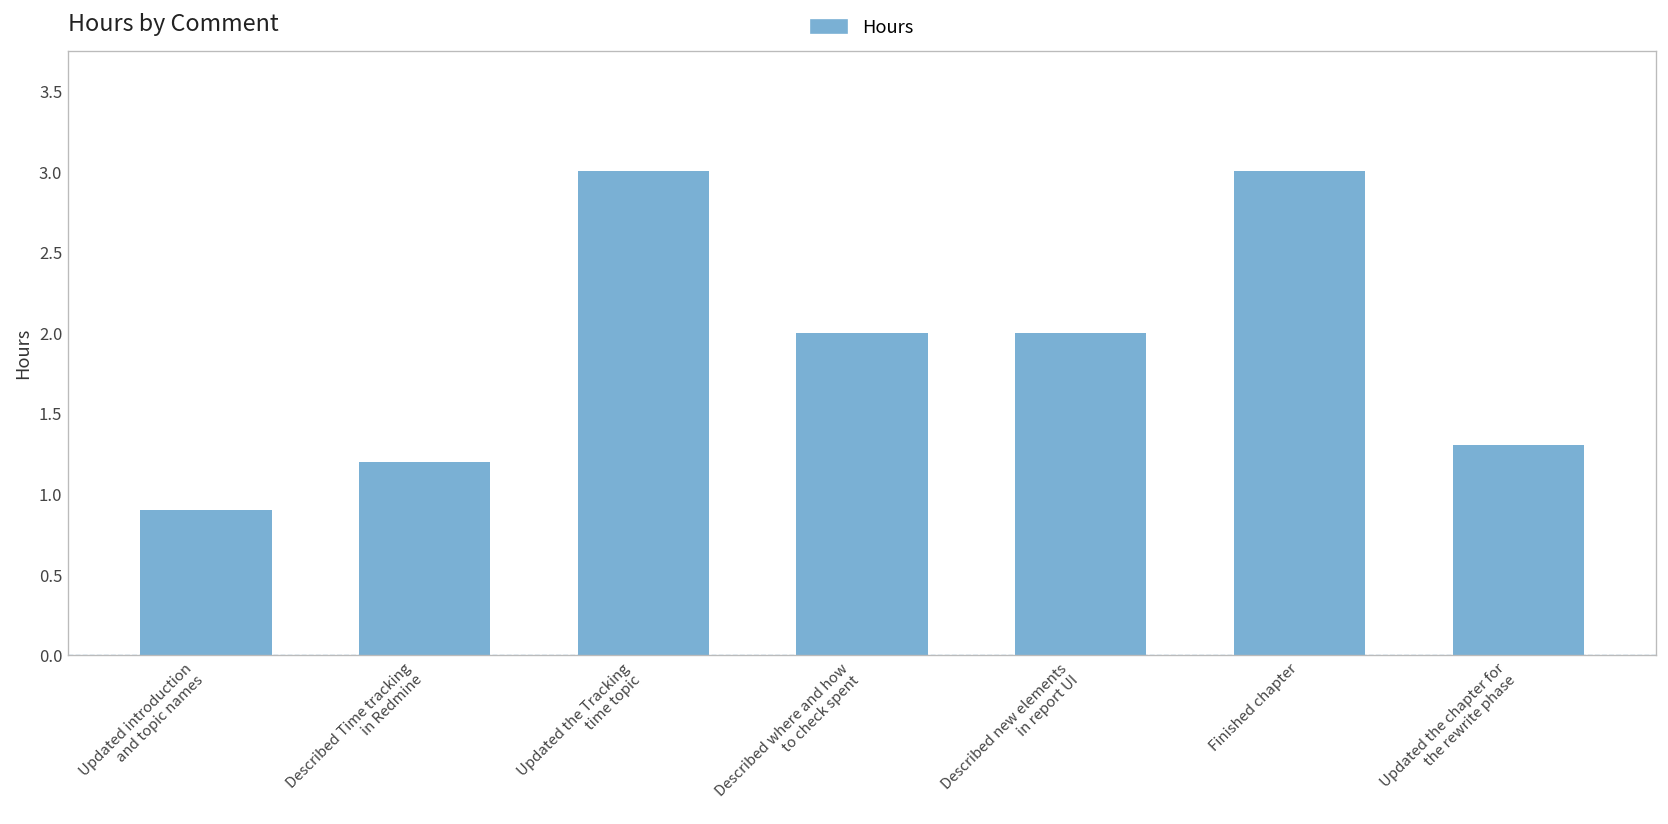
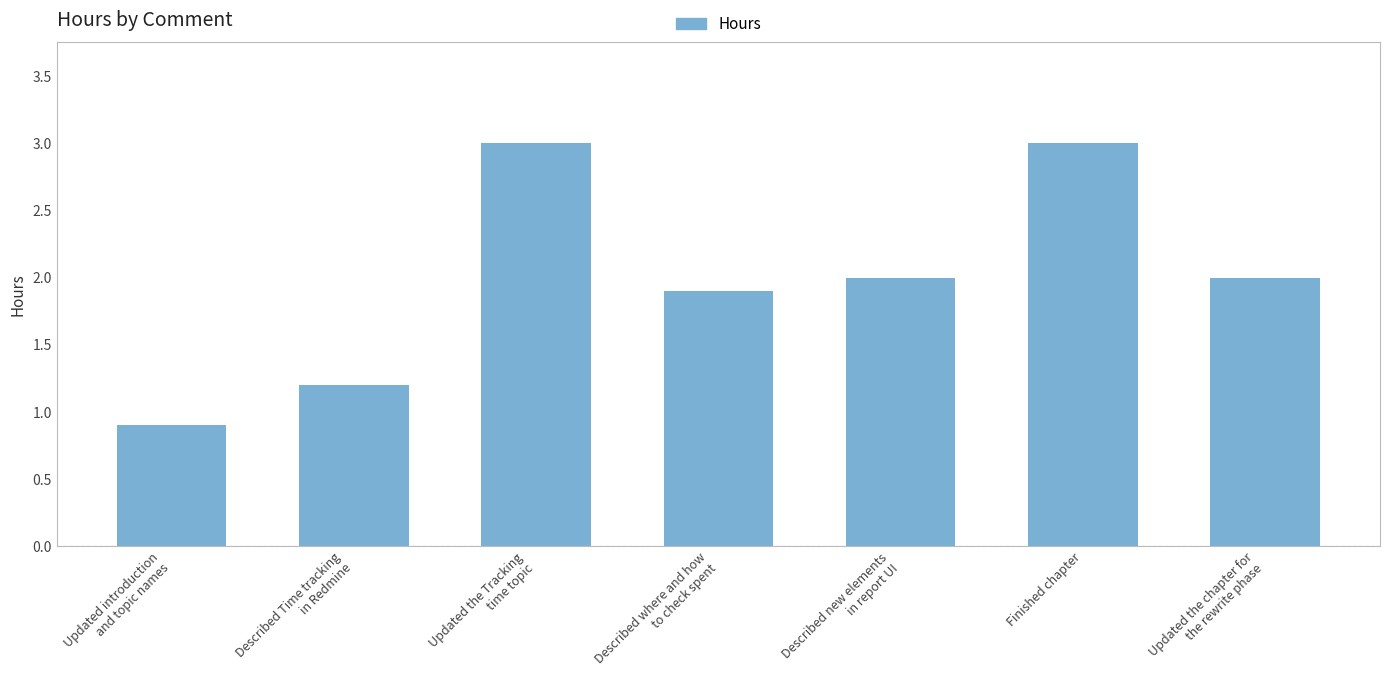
Described where and how to check spent: 2.0 -> 1.9
Updated the chapter for the rewrite phase: 1.3 -> 2.0
